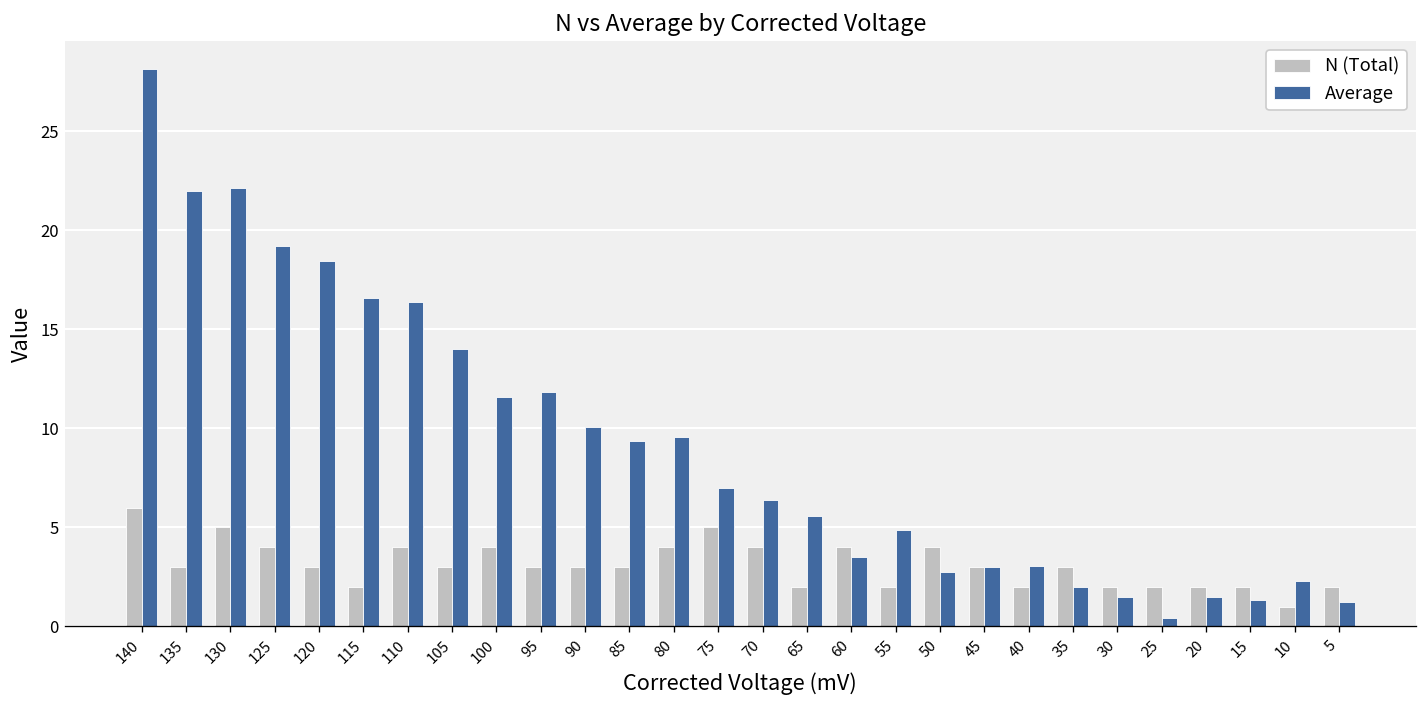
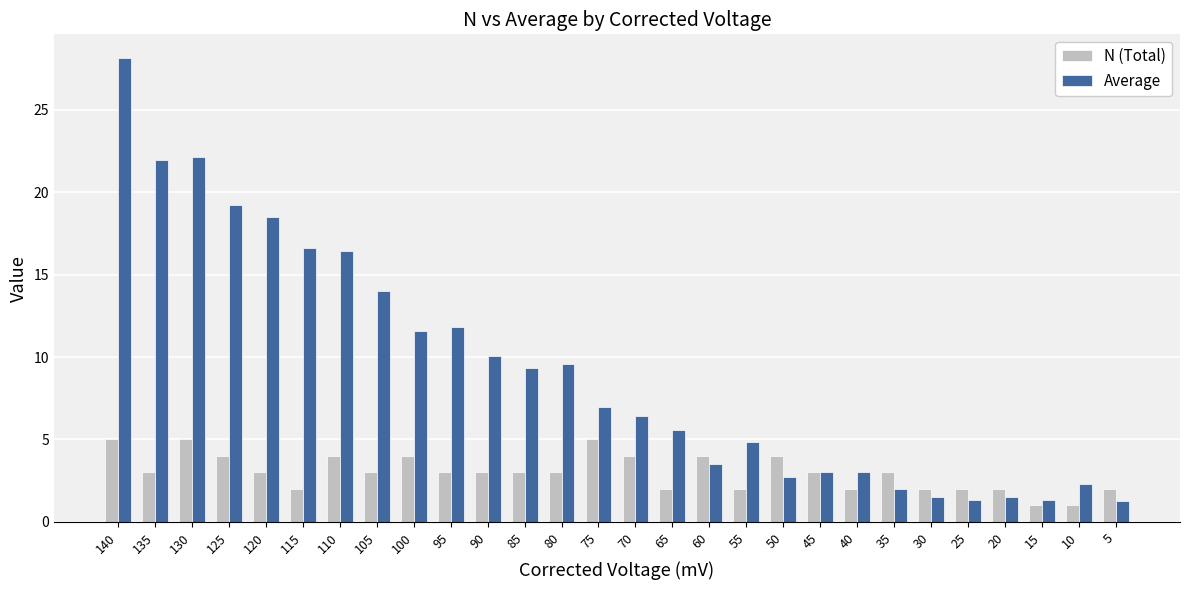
N (Total), 140: 6 -> 5
N (Total), 80: 4 -> 3
Average, 25: 0.4 -> 1.4
N (Total), 15: 2 -> 1
